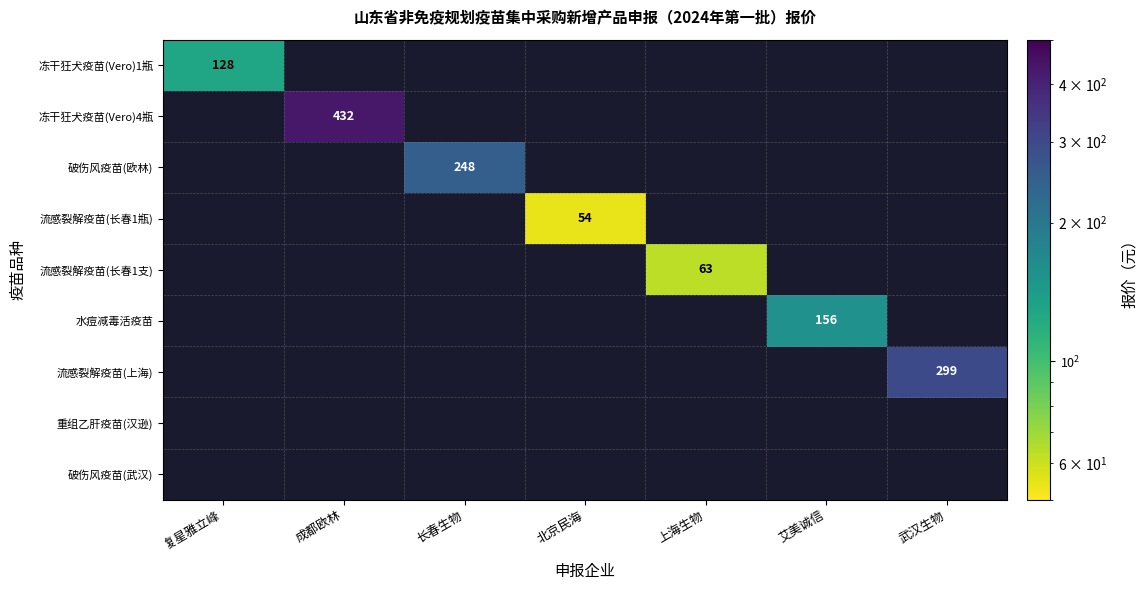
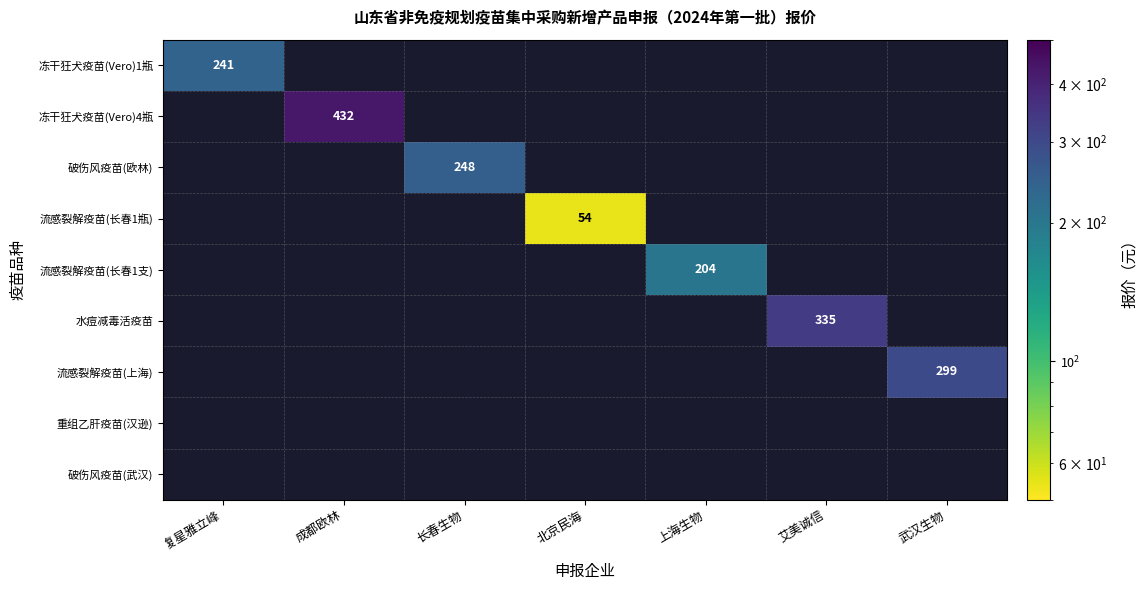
冻干狂犬疫苗(Vero)1瓶, 复星雅立峰: 128 -> 241
流感裂解疫苗(长春1支), 上海生物: 63 -> 204
水痘减毒活疫苗, 艾美诚信: 156 -> 335
